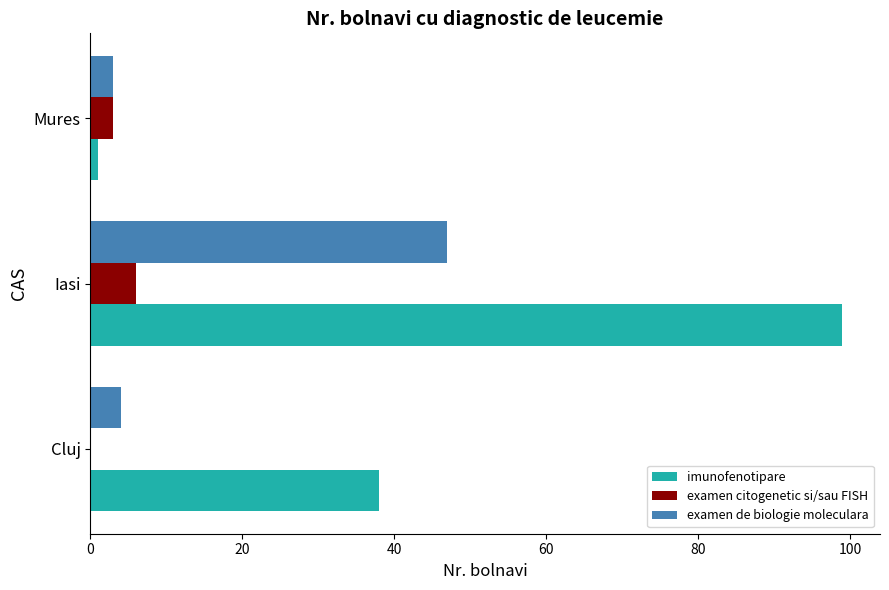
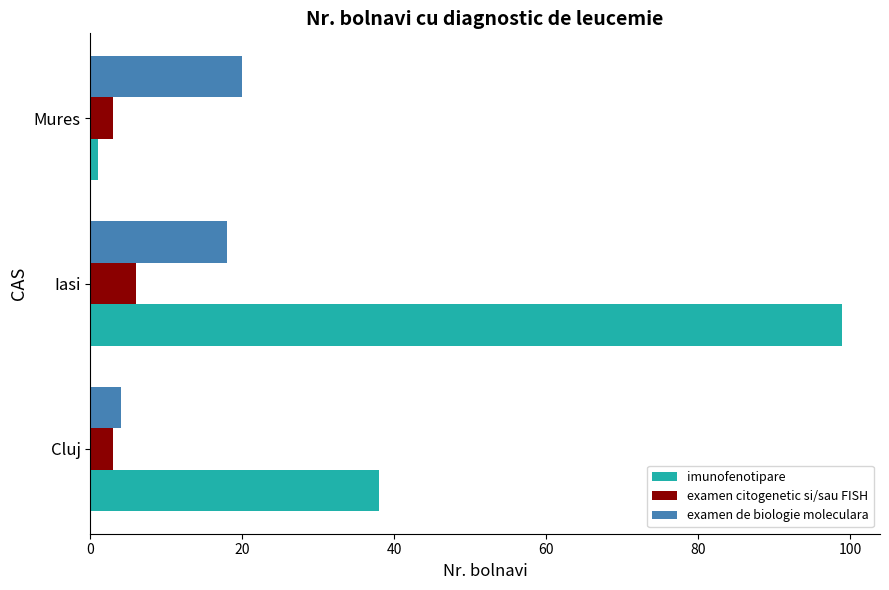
examen de biologie moleculara, Mures: 3 -> 20
examen de biologie moleculara, Iasi: 47 -> 18
examen citogenetic si/sau FISH, Cluj: 0 -> 3
